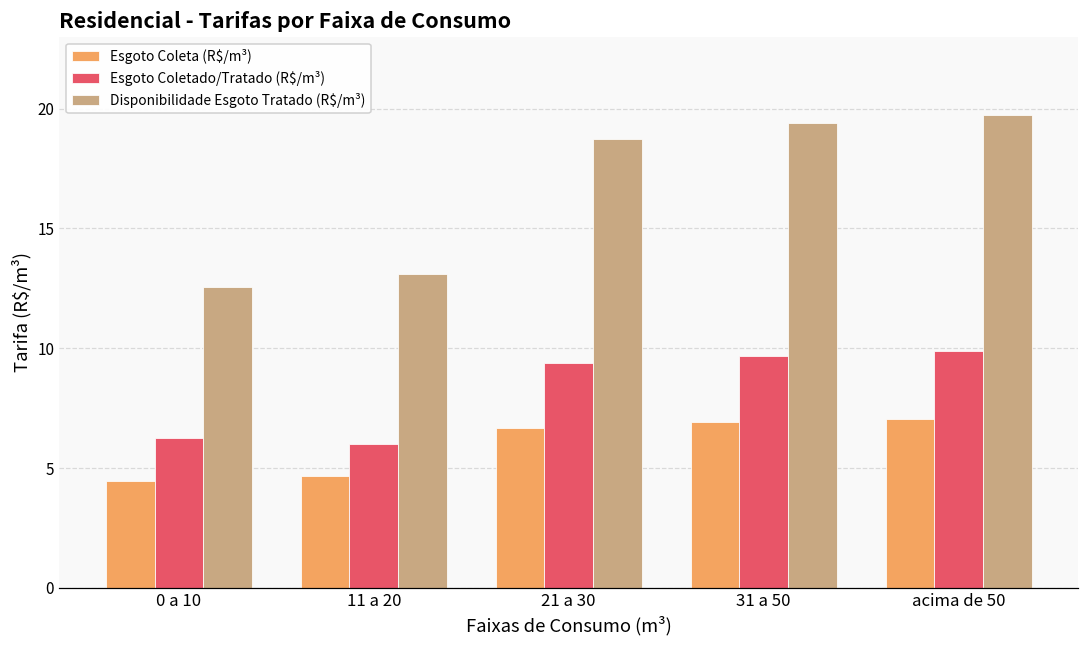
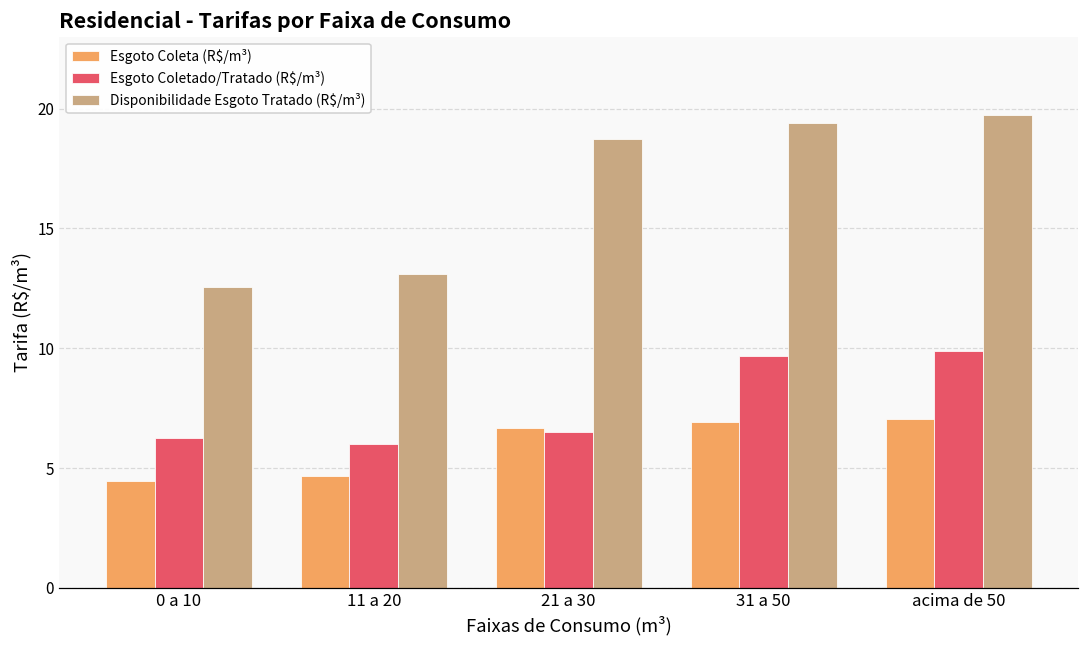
Esgoto Coletado/Tratado (R$/m³), 21 a 30: 9.4 -> 6.5
